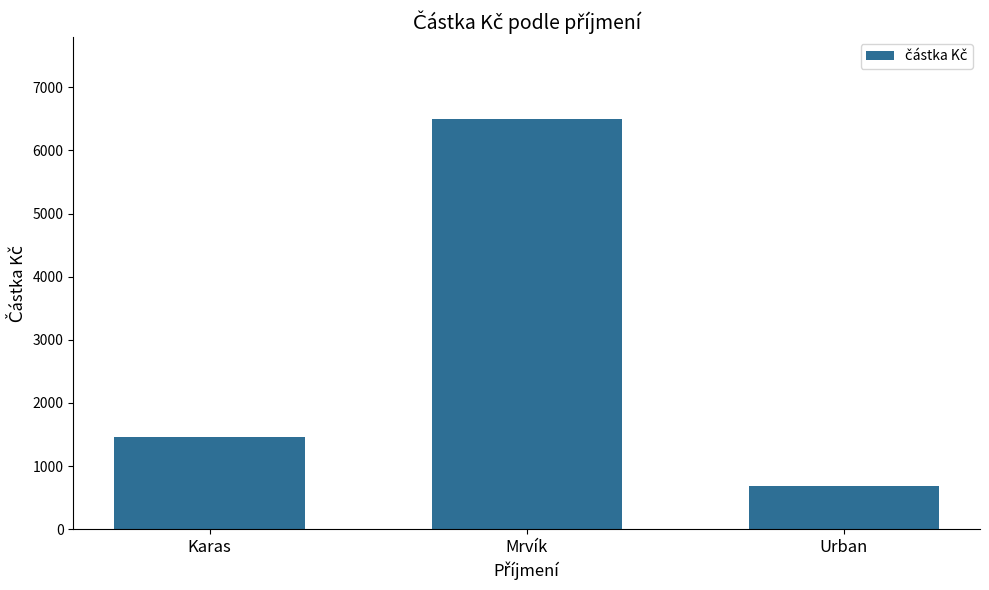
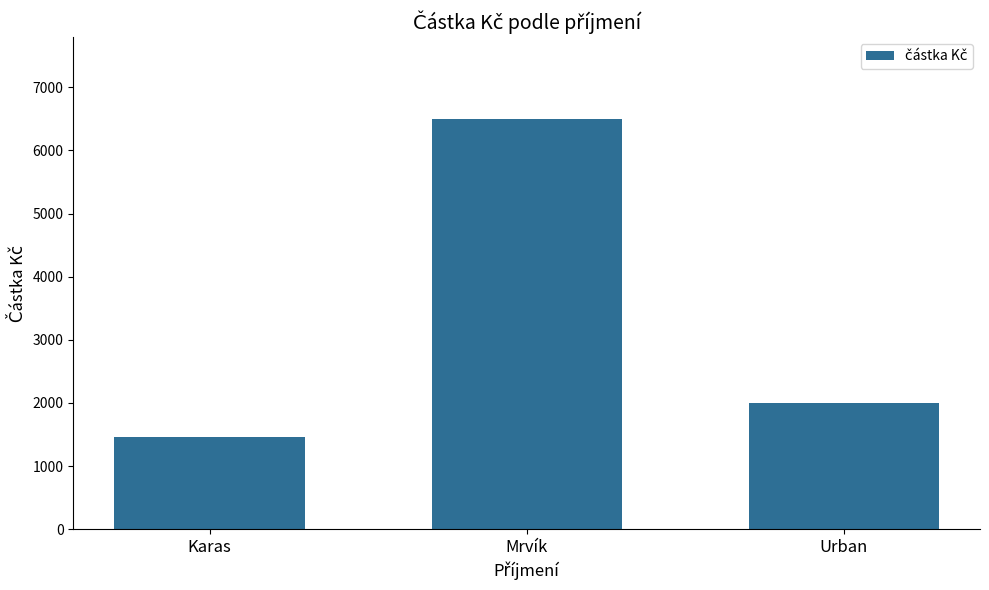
Urban: 700 -> 2000
